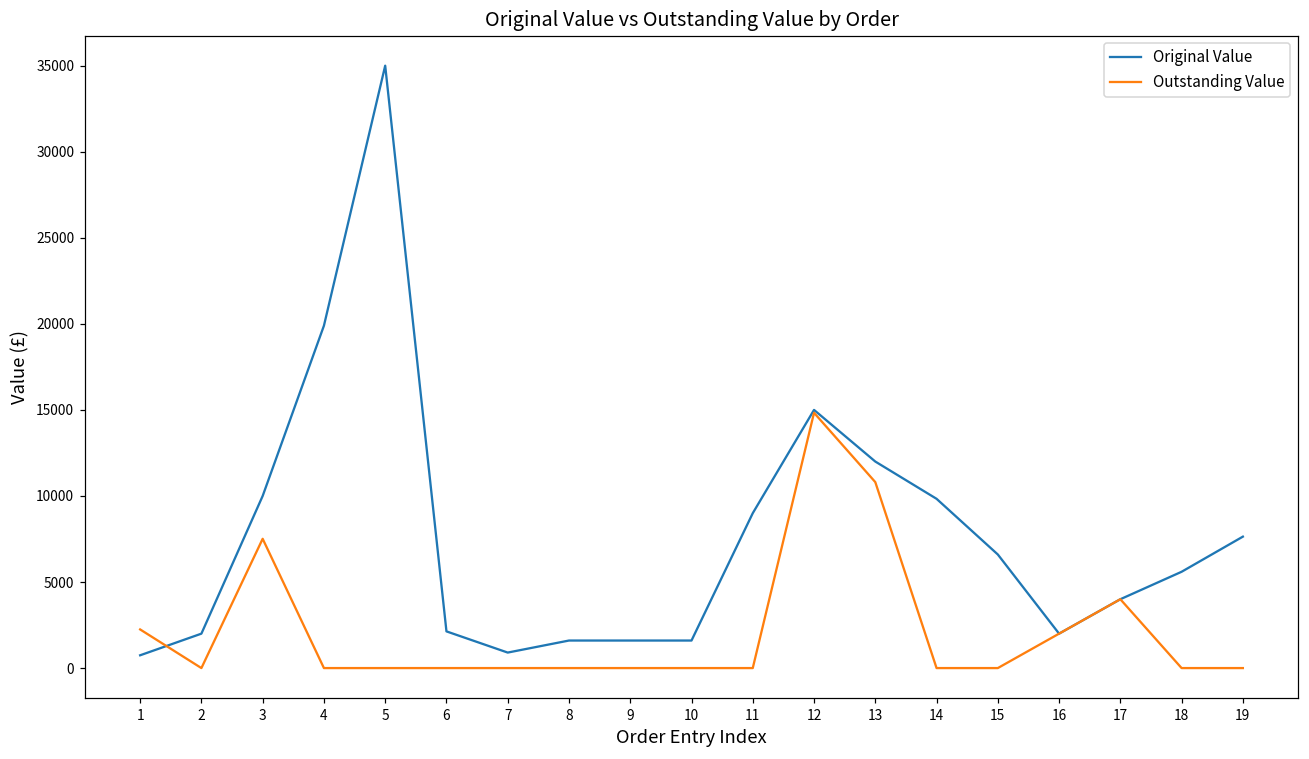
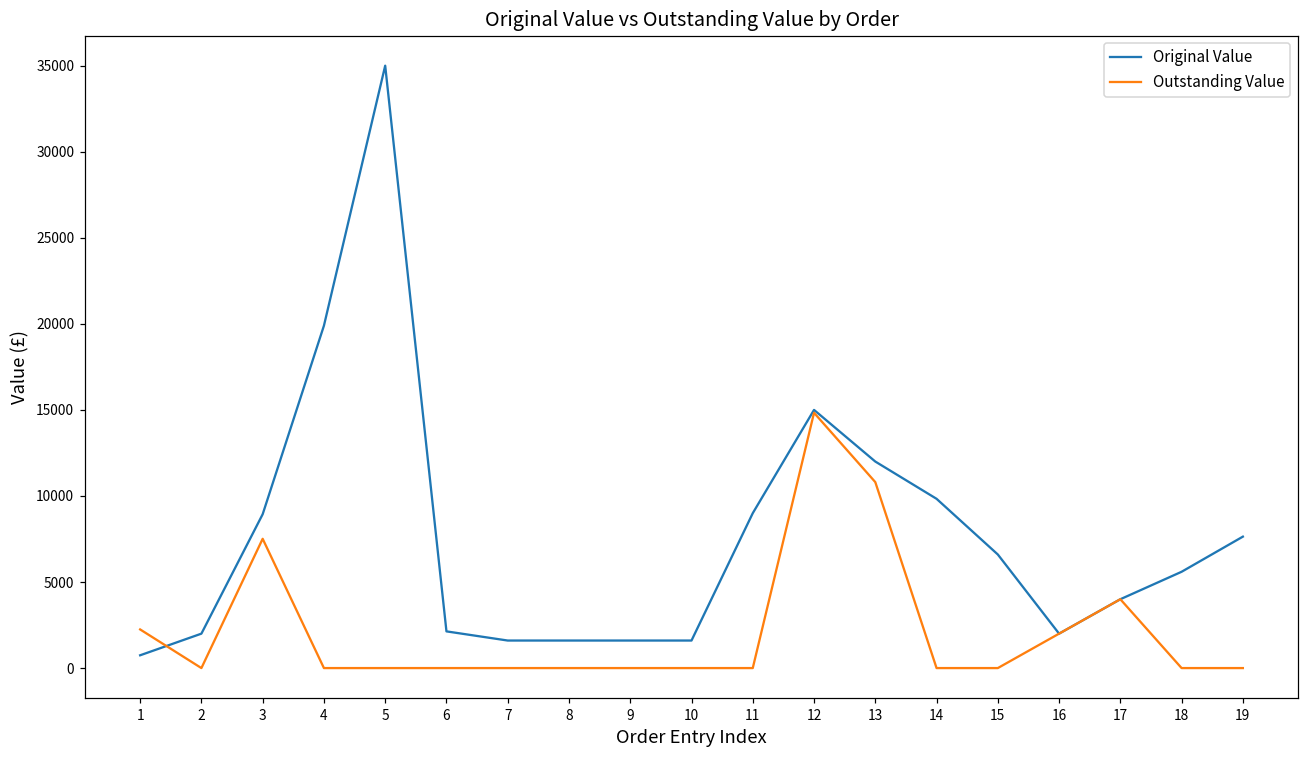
Original Value, 3: 10000 -> 8900
Original Value, 7: 900 -> 1600
